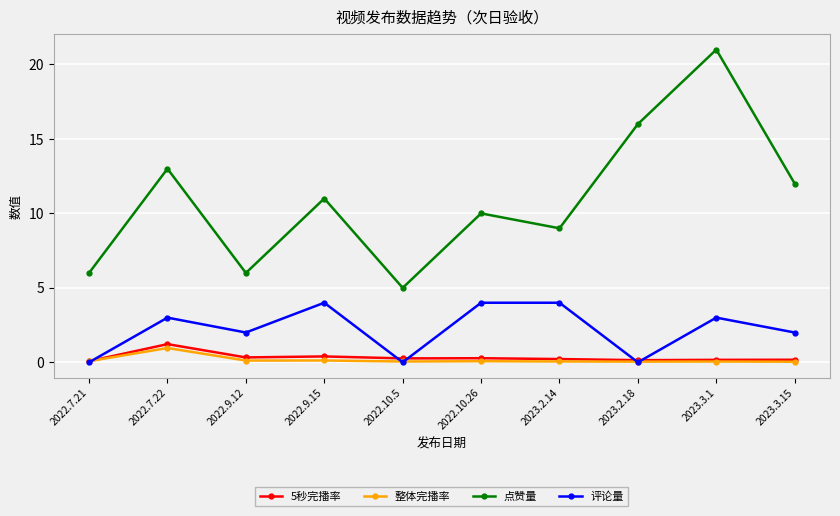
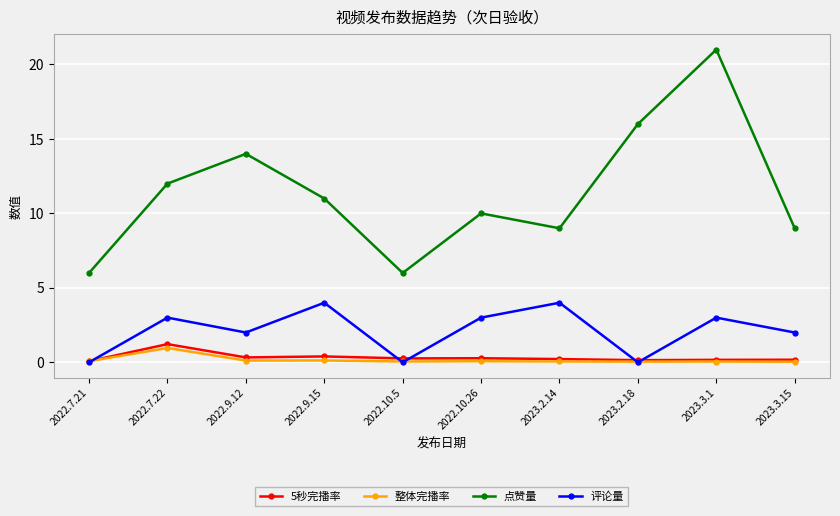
点赞量, 2022.7.22: 13 -> 12
点赞量, 2022.9.12: 6 -> 14
点赞量, 2022.10.5: 5 -> 6
评论量, 2022.10.26: 4 -> 3
点赞量, 2023.3.15: 12 -> 9
